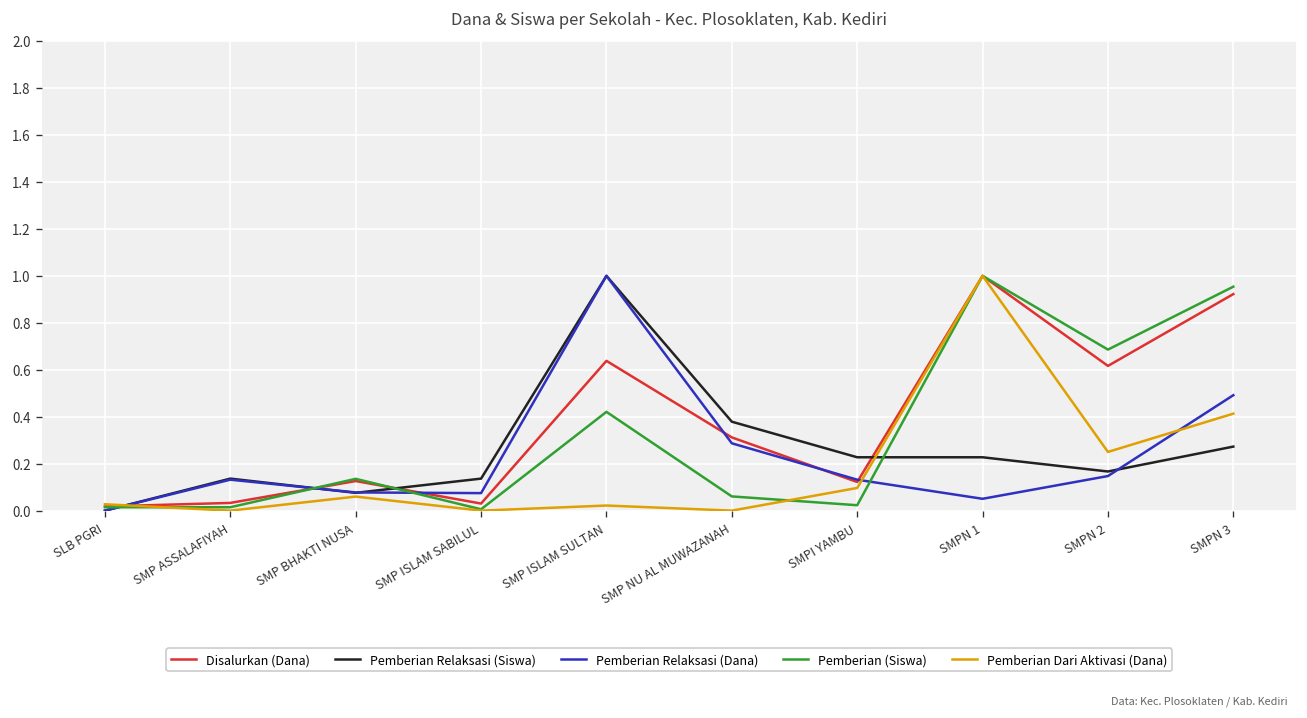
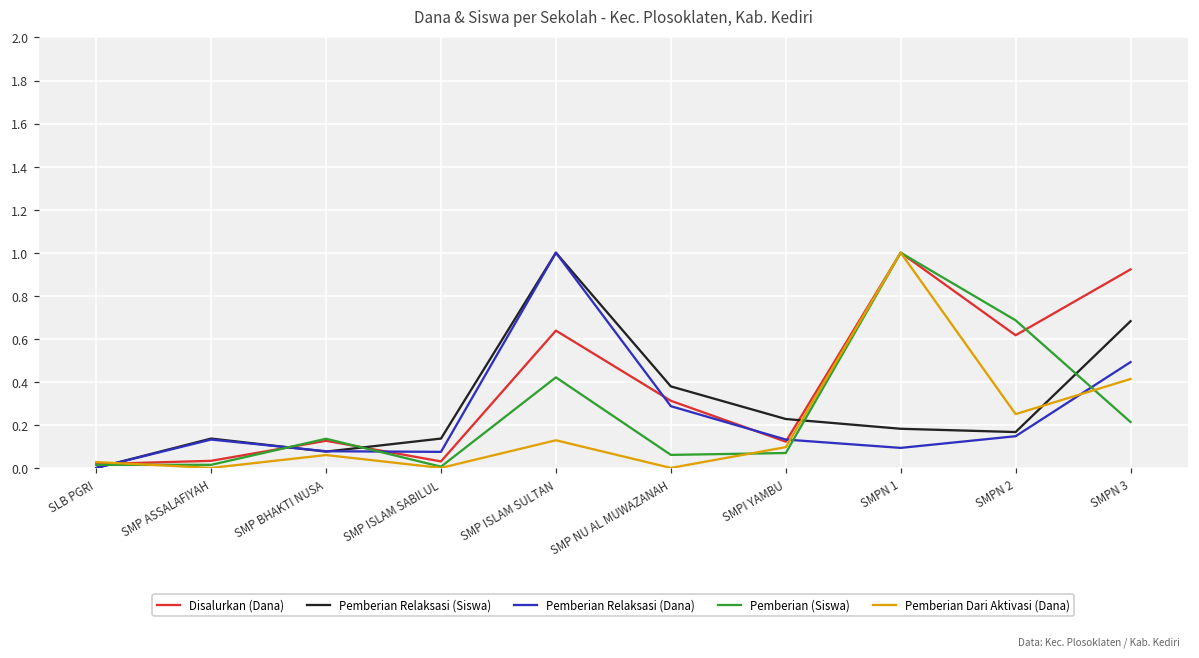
Pemberian Dari Aktivasi (Dana), SMP ISLAM SULTAN: 0.02 -> 0.13
Pemberian (Siswa), SMPI YAMBU: 0.02 -> 0.07
Pemberian Relaksasi (Siswa), SMPN 1: 0.23 -> 0.18
Pemberian Relaksasi (Dana), SMPN 1: 0.05 -> 0.09
Pemberian Relaksasi (Siswa), SMPN 3: 0.27 -> 0.68
Pemberian (Siswa), SMPN 3: 0.95 -> 0.21
